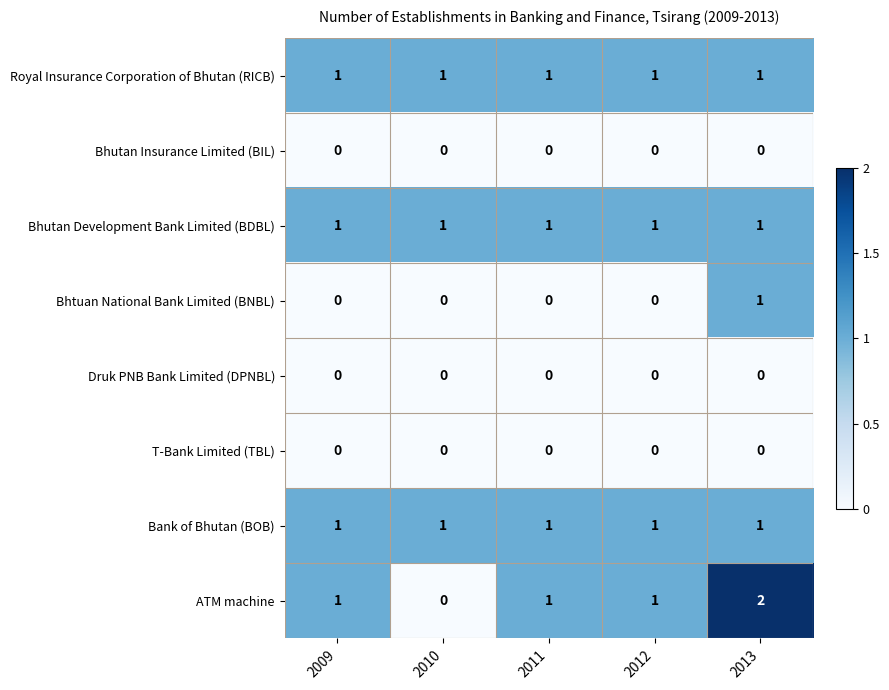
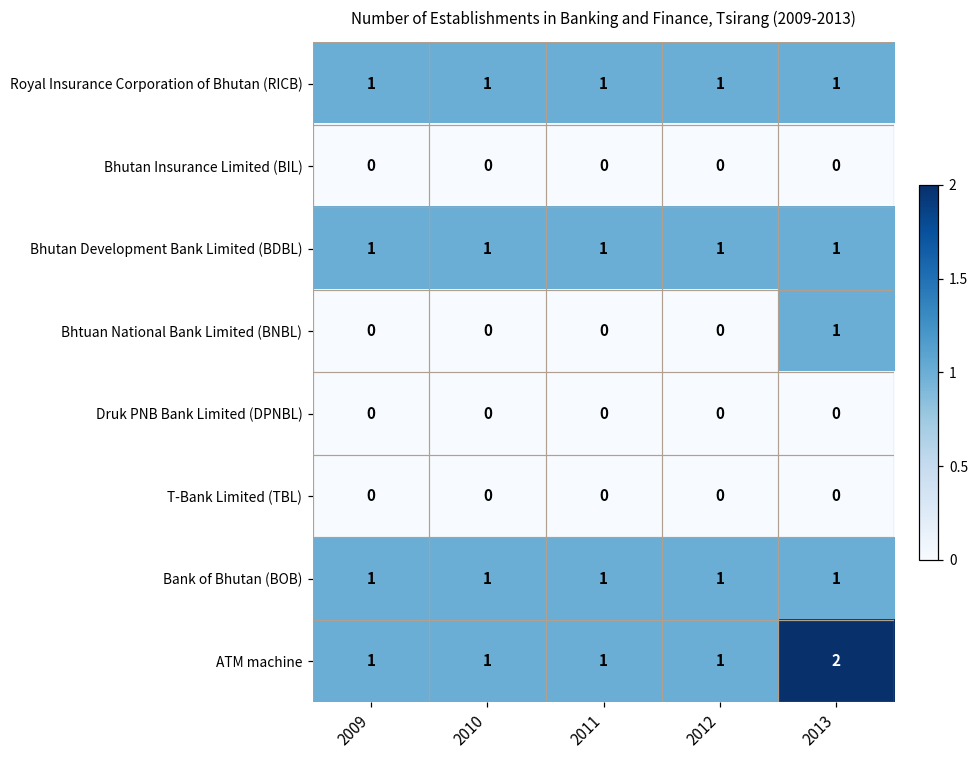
ATM machine, 2010: 0 -> 1
